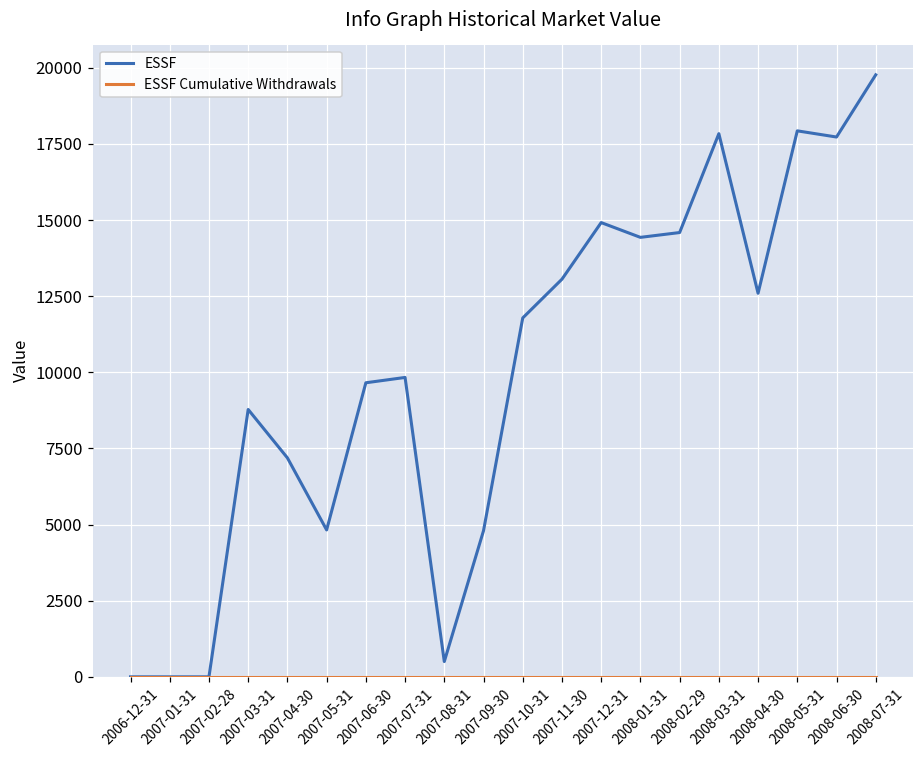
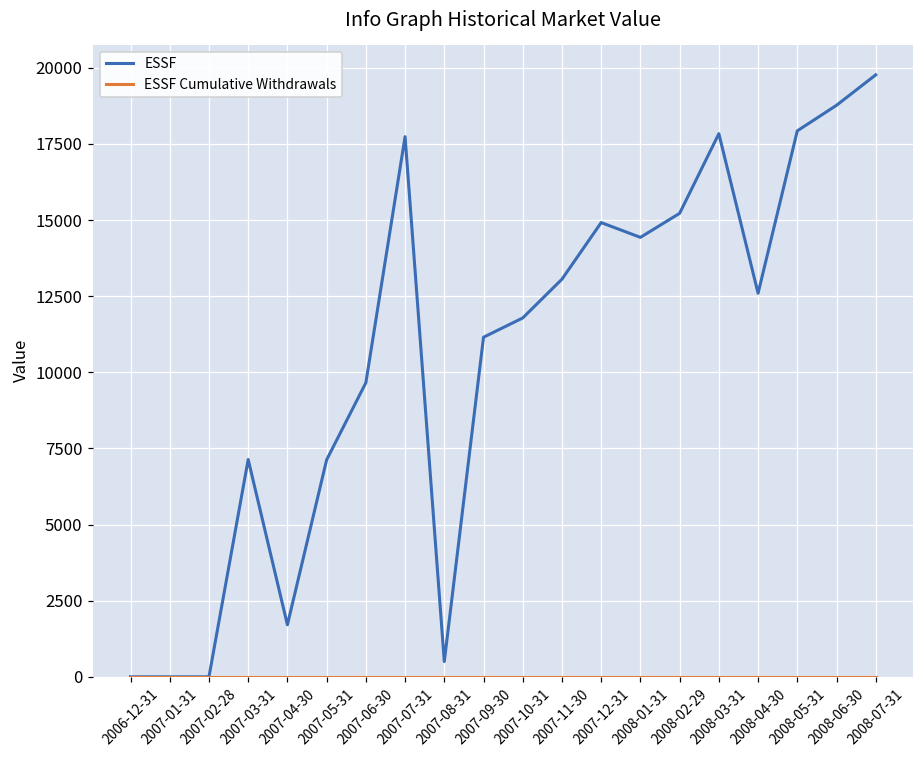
ESSF, 2007-03-31: 8800 -> 7100
ESSF, 2007-04-30: 7200 -> 1700
ESSF, 2007-05-31: 4800 -> 7100
ESSF, 2007-07-31: 9800 -> 17700
ESSF, 2007-09-30: 4800 -> 11200
ESSF, 2008-02-29: 14600 -> 15200
ESSF, 2008-06-30: 17700 -> 18800
